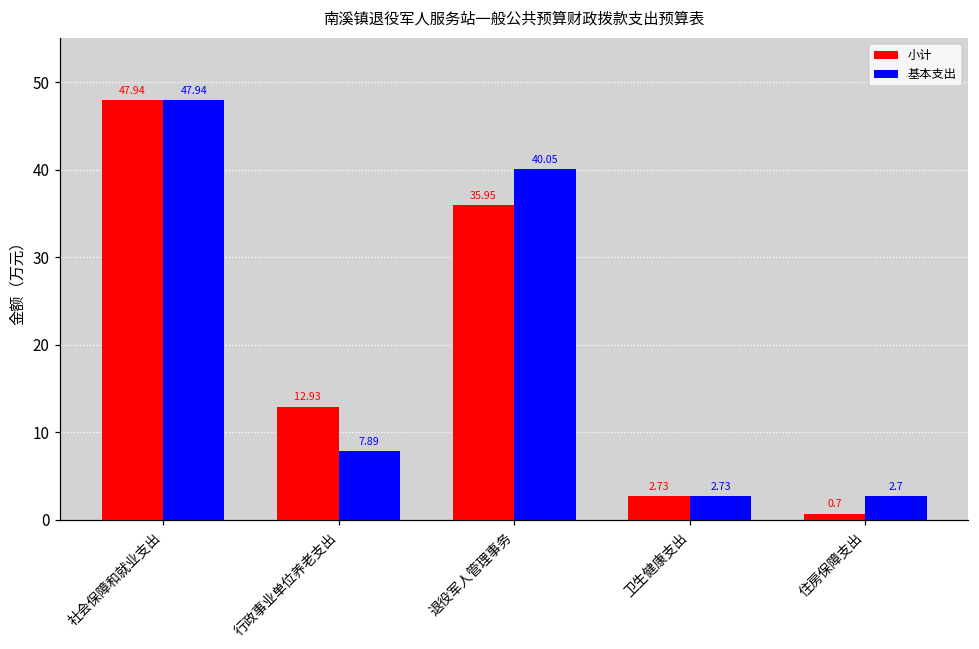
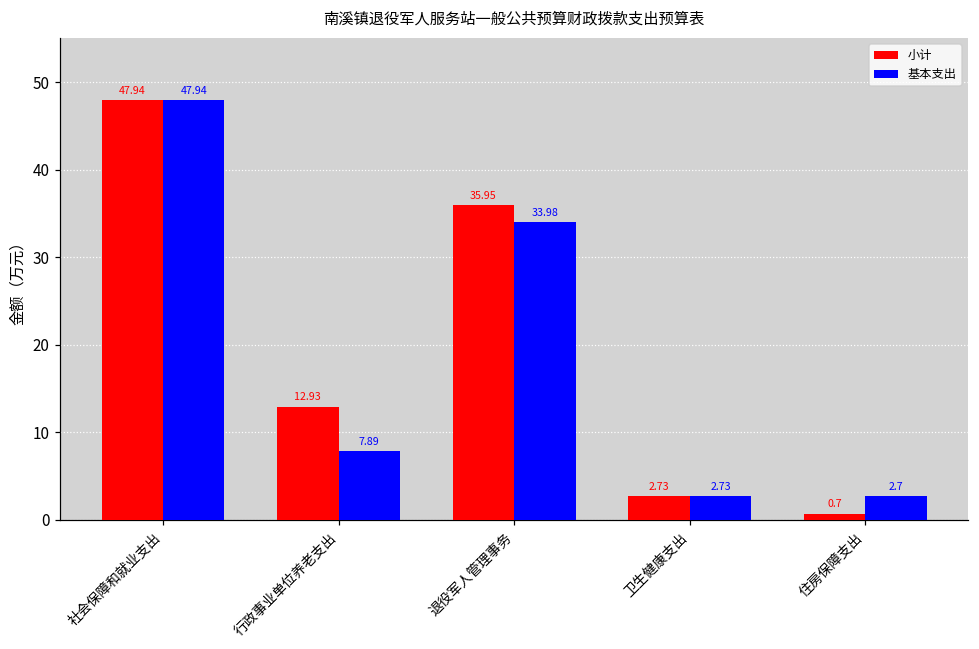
基本支出, 退役军人管理事务: 40.05 -> 33.98
